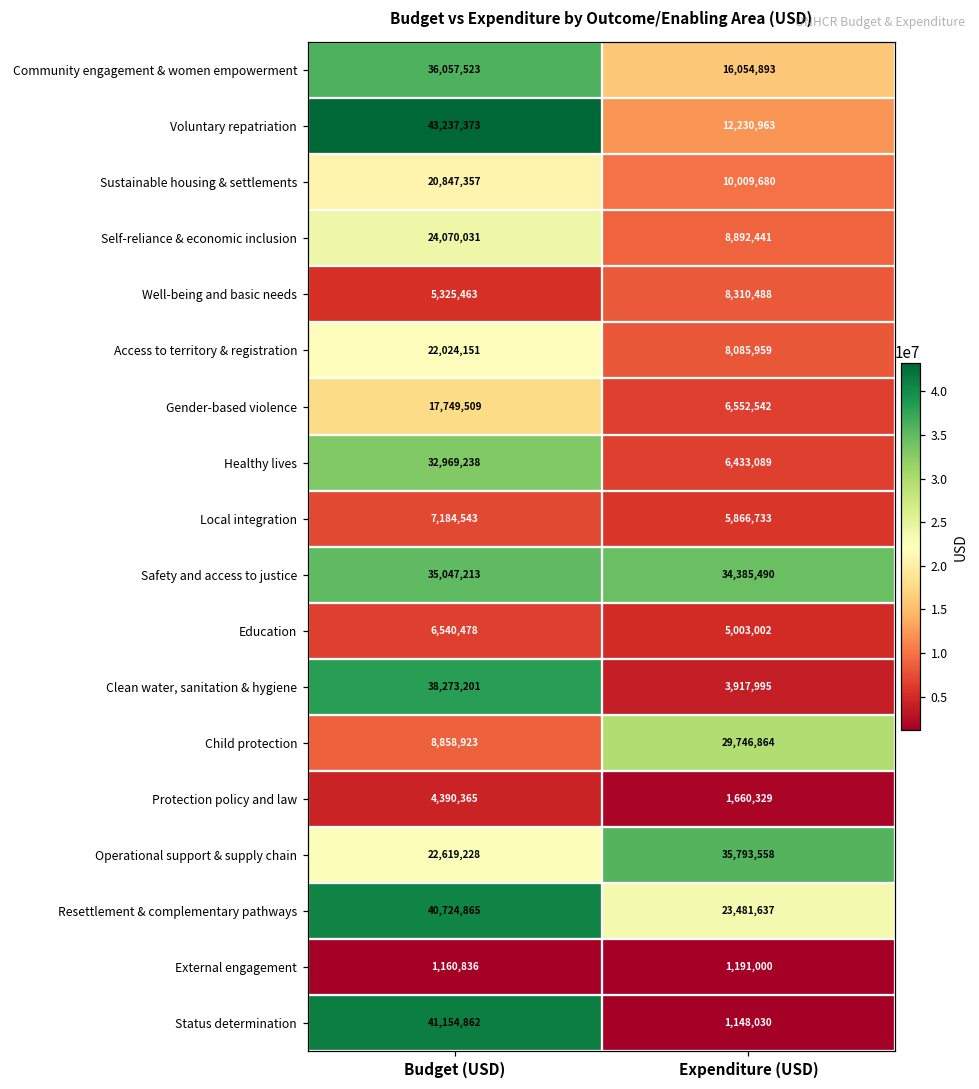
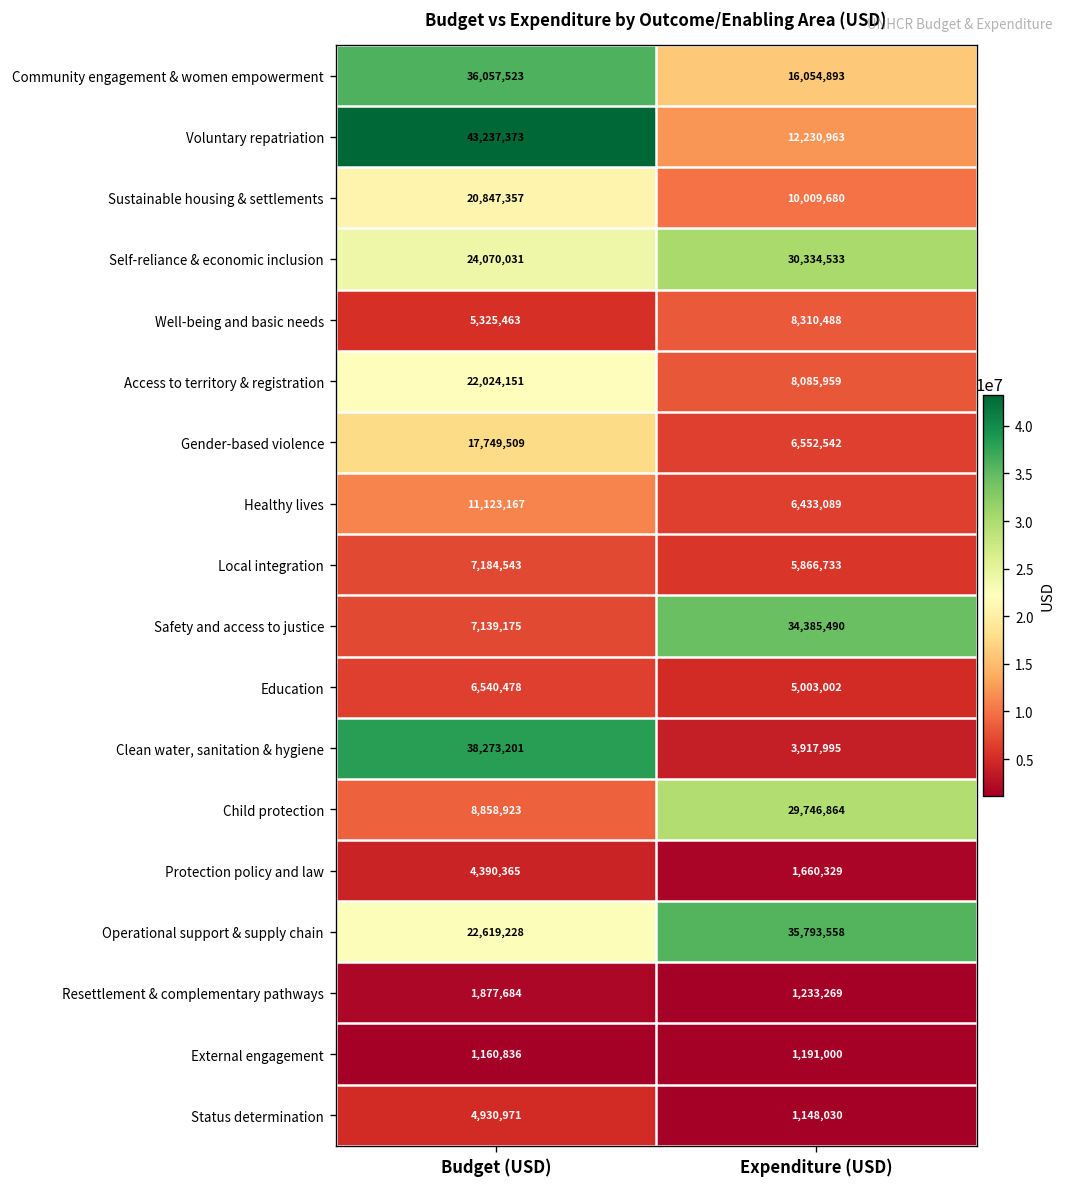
Self-reliance & economic inclusion, Expenditure (USD): 8,892,441 -> 30,334,533
Healthy lives, Budget (USD): 32,969,238 -> 11,123,167
Safety and access to justice, Budget (USD): 35,047,213 -> 7,139,175
Resettlement & complementary pathways, Budget (USD): 40,724,865 -> 1,877,684
Resettlement & complementary pathways, Expenditure (USD): 23,481,637 -> 1,233,269
Status determination, Budget (USD): 41,154,862 -> 4,930,971
